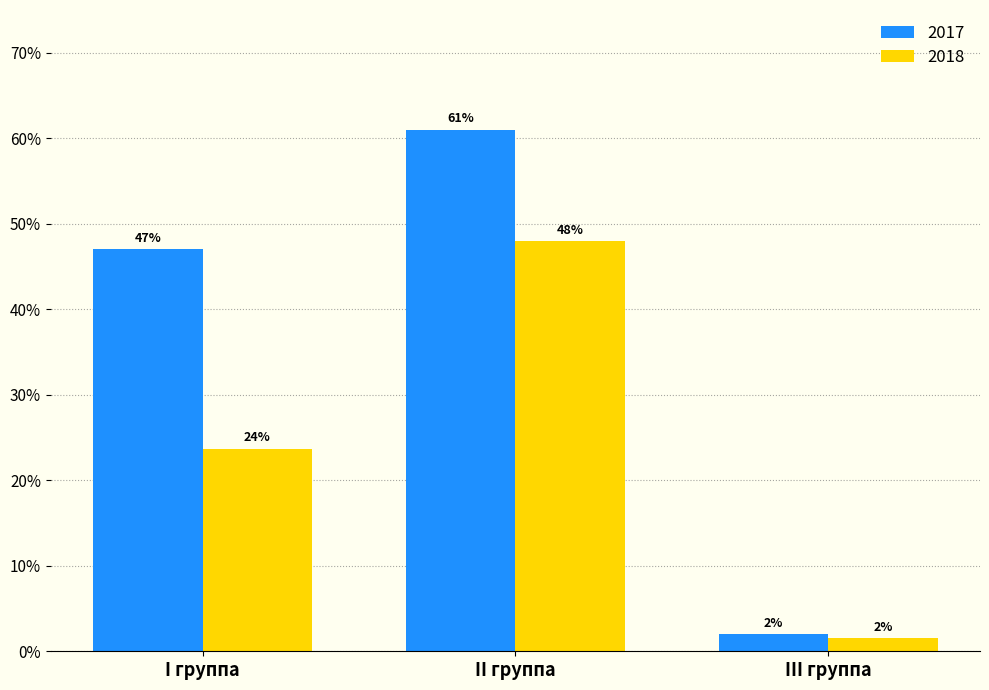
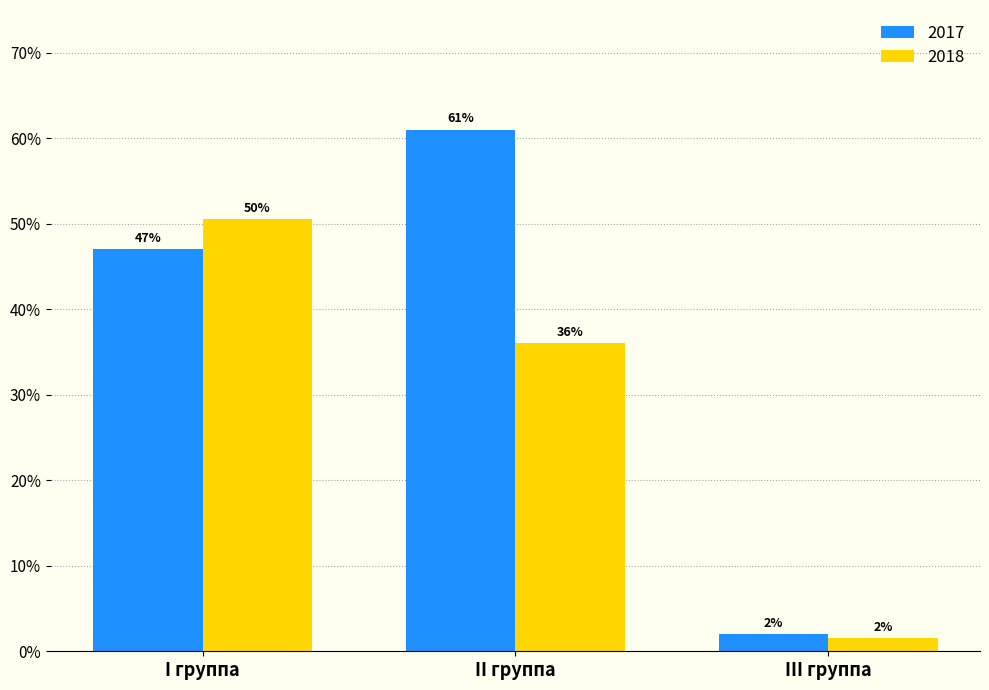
2018, I группа: 24% -> 50%
2018, II группа: 48% -> 36%
